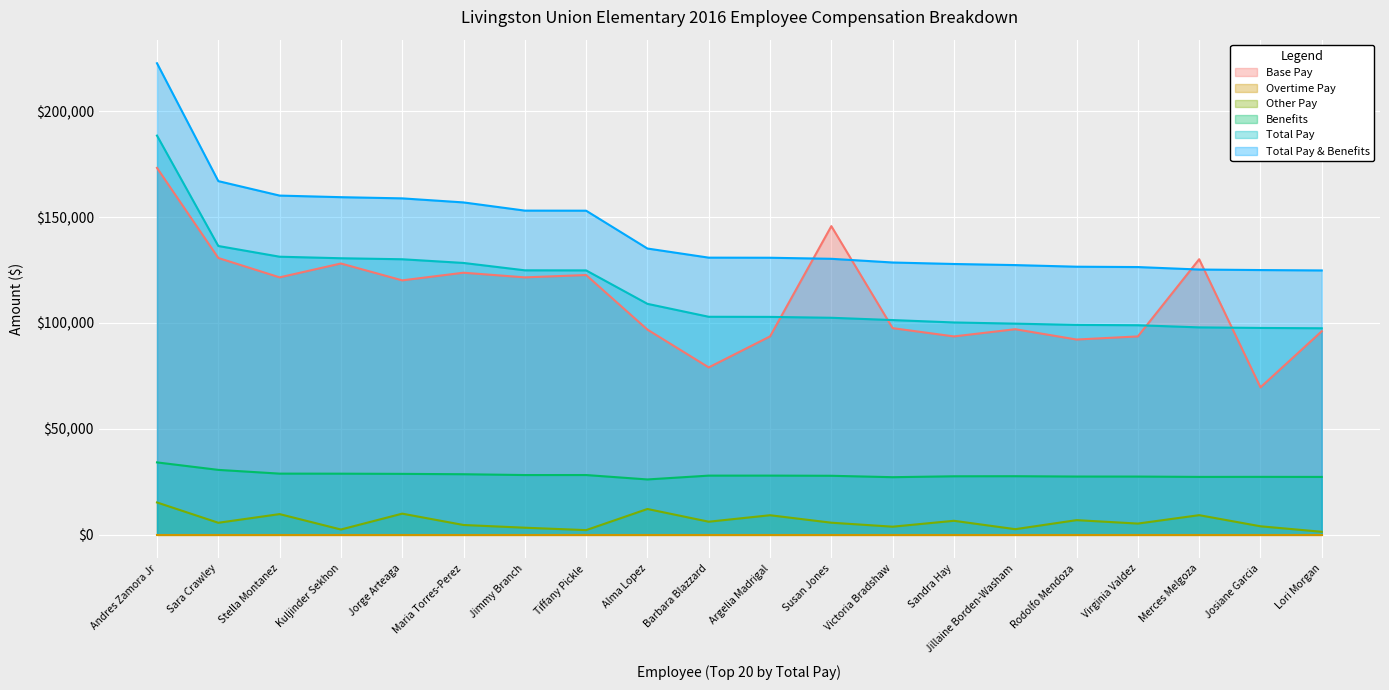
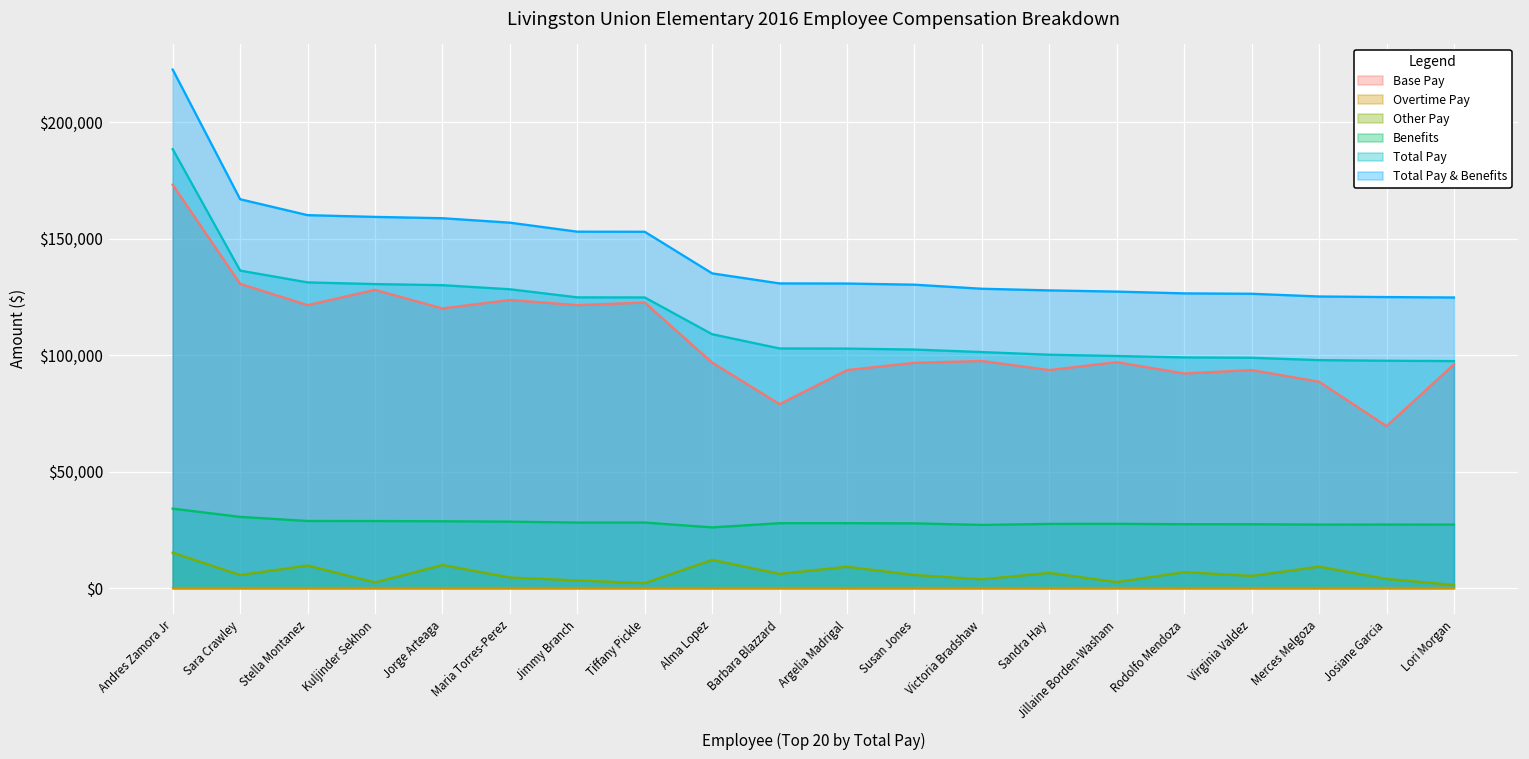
Base Pay, Susan Jones: $146,000 -> $97,000
Base Pay, Merces Melgoza: $130,000 -> $89,000
